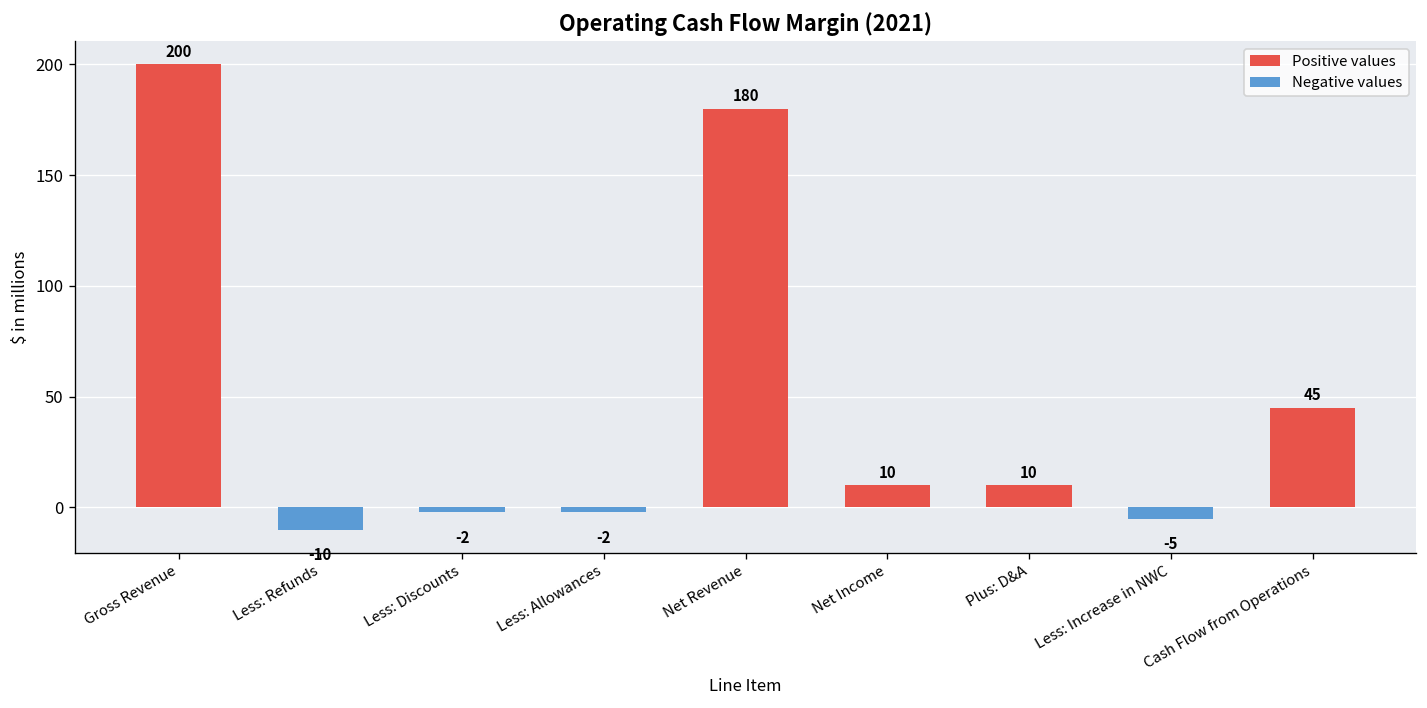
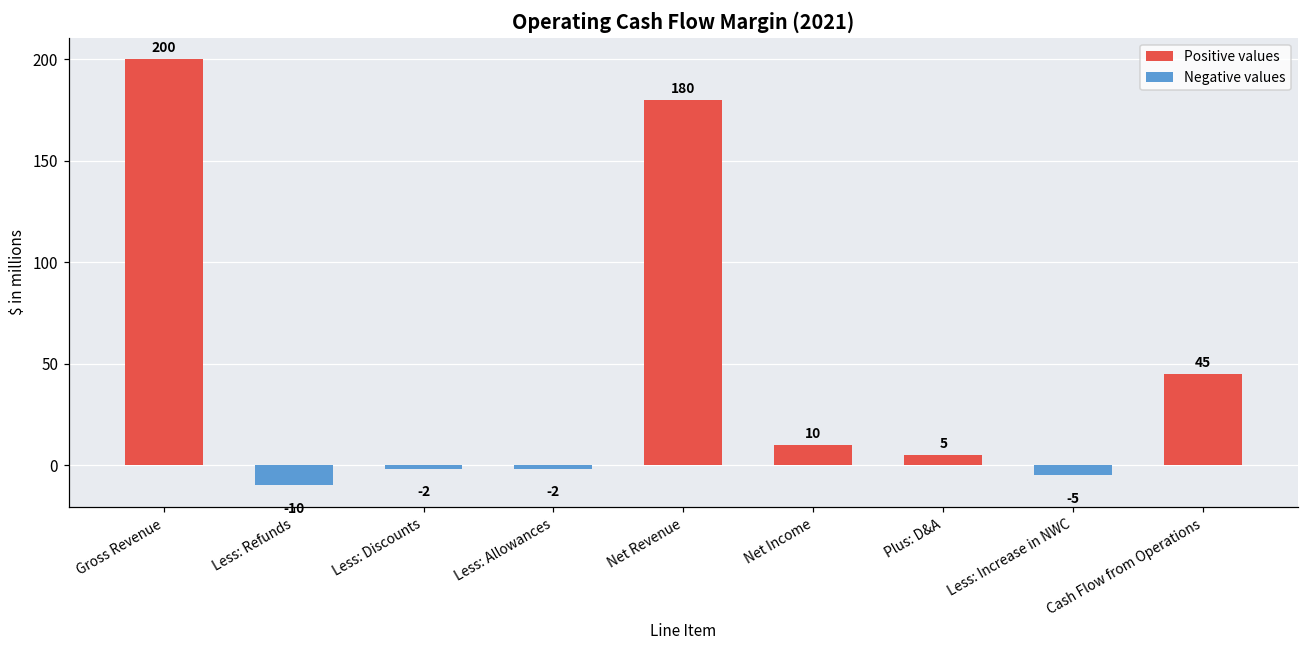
Plus: D&A: 10 -> 5
